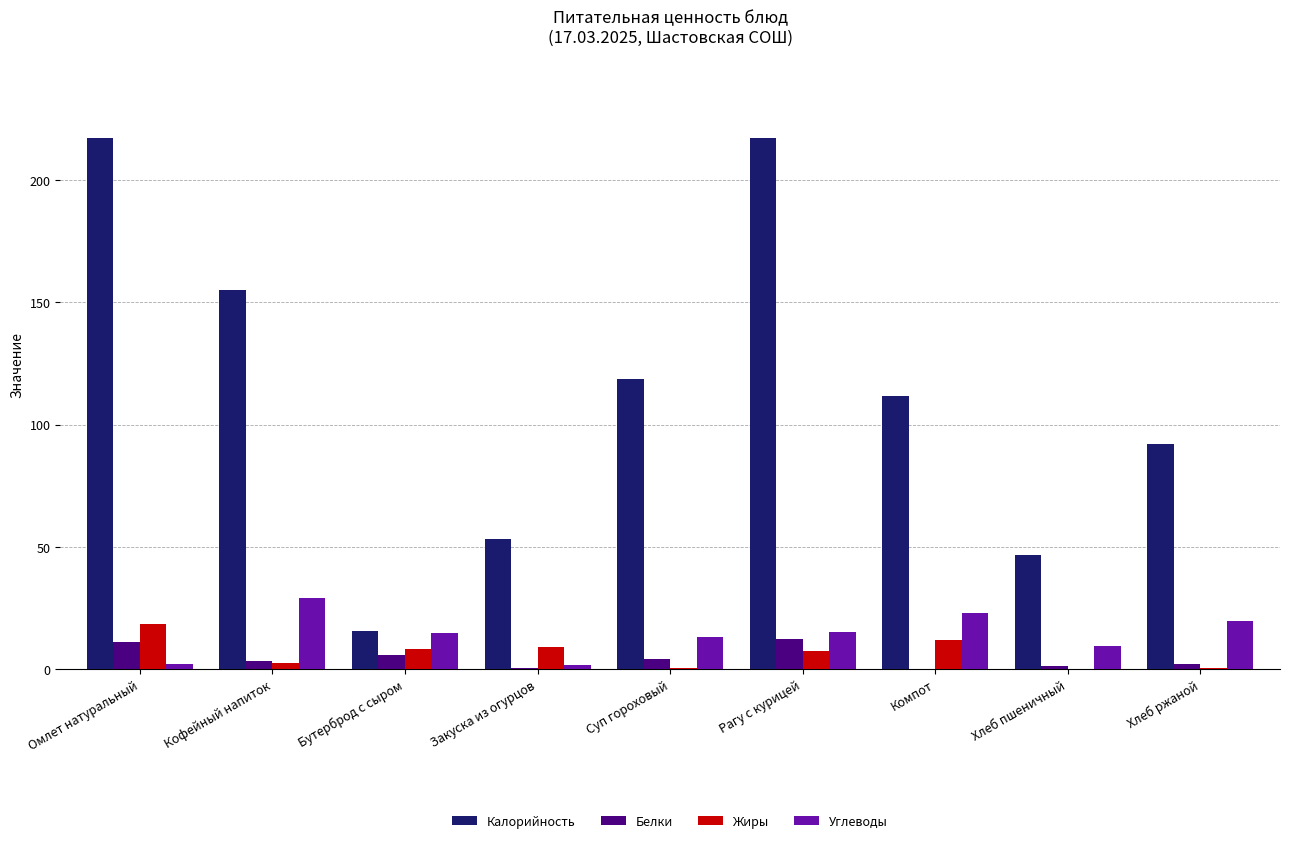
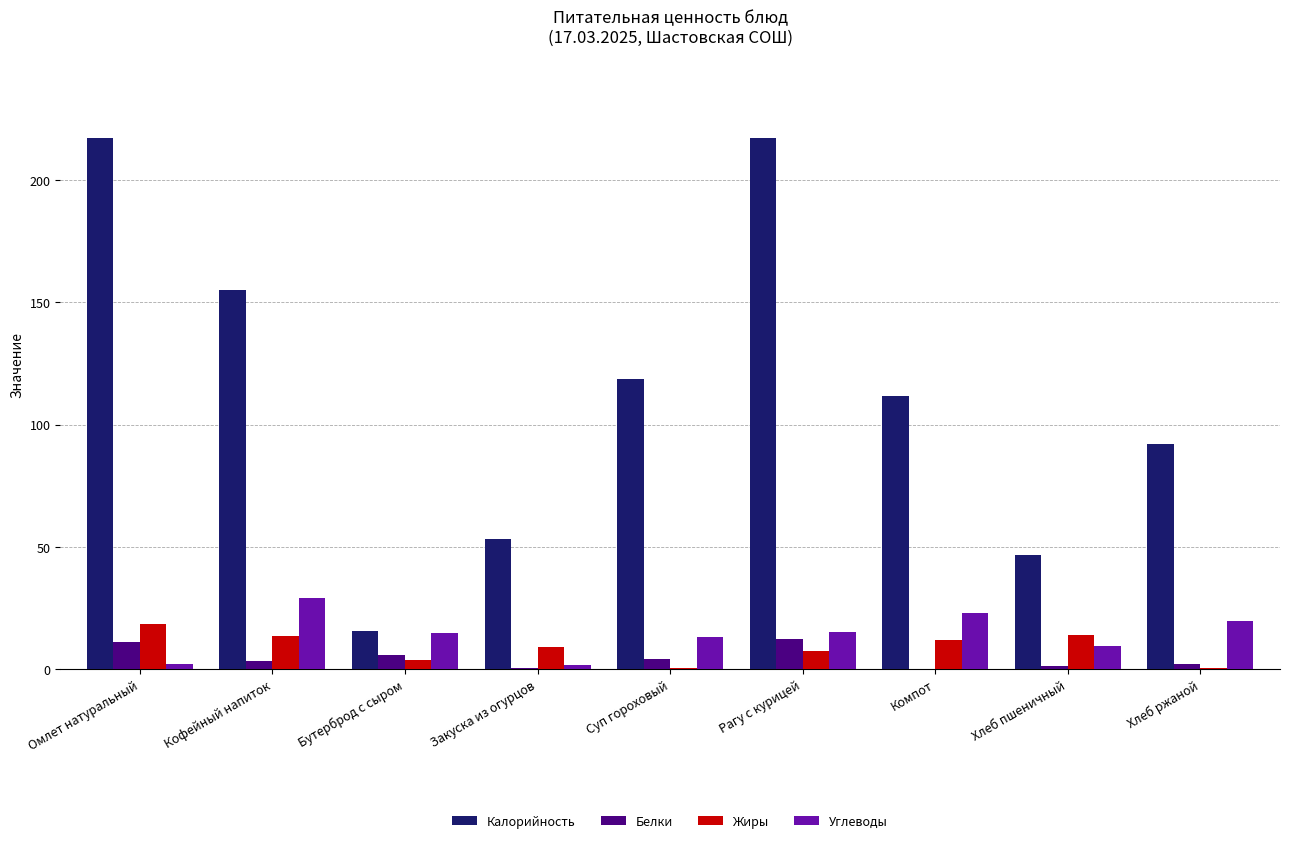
Жиры, Кофейный напиток: 3 -> 14
Жиры, Бутерброд с сыром: 8 -> 4
Жиры, Хлеб пшеничный: 0 -> 14
